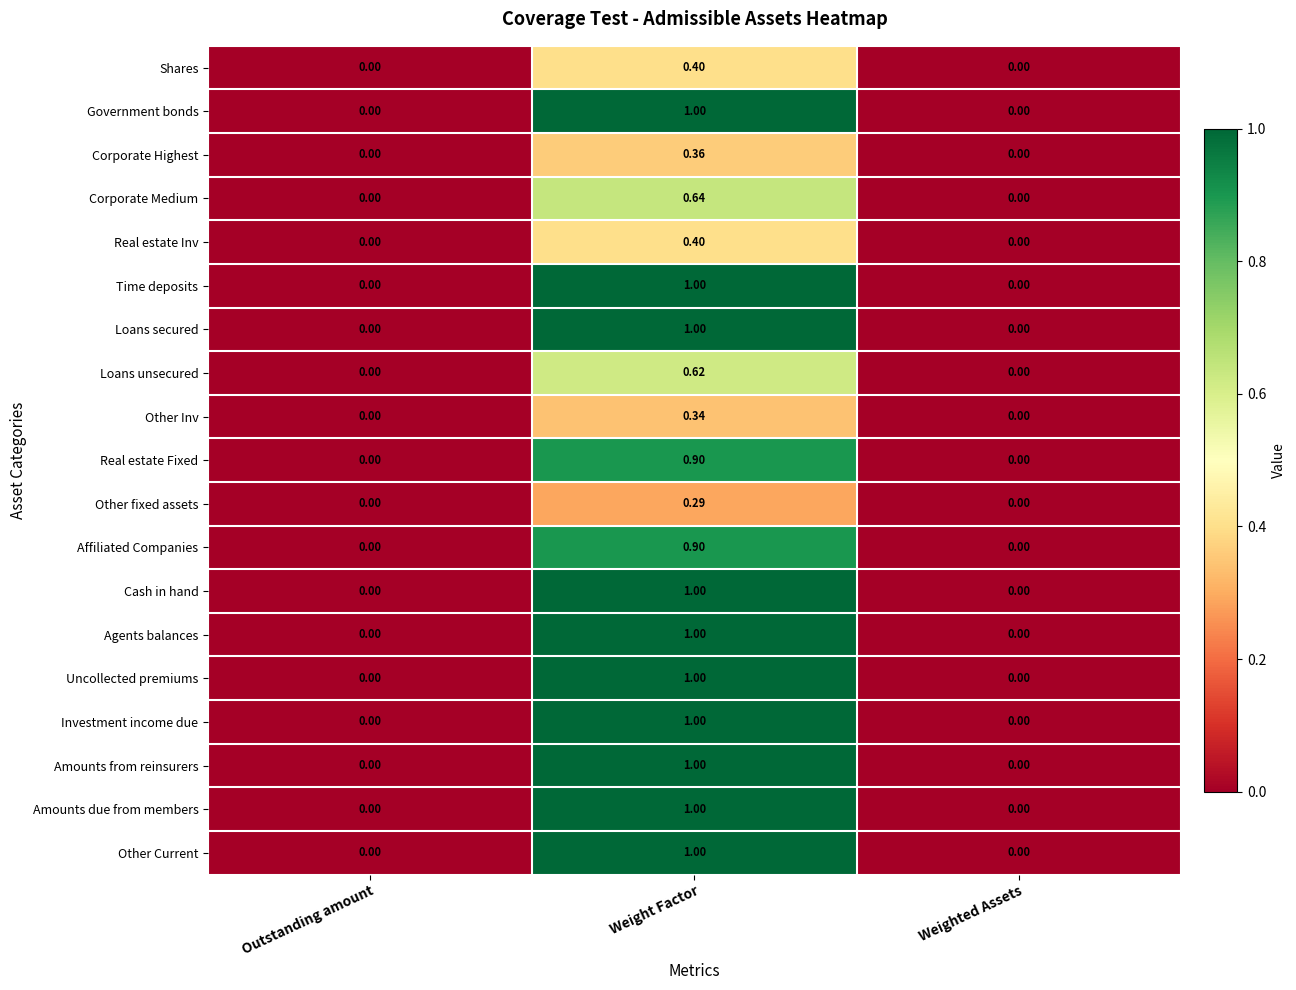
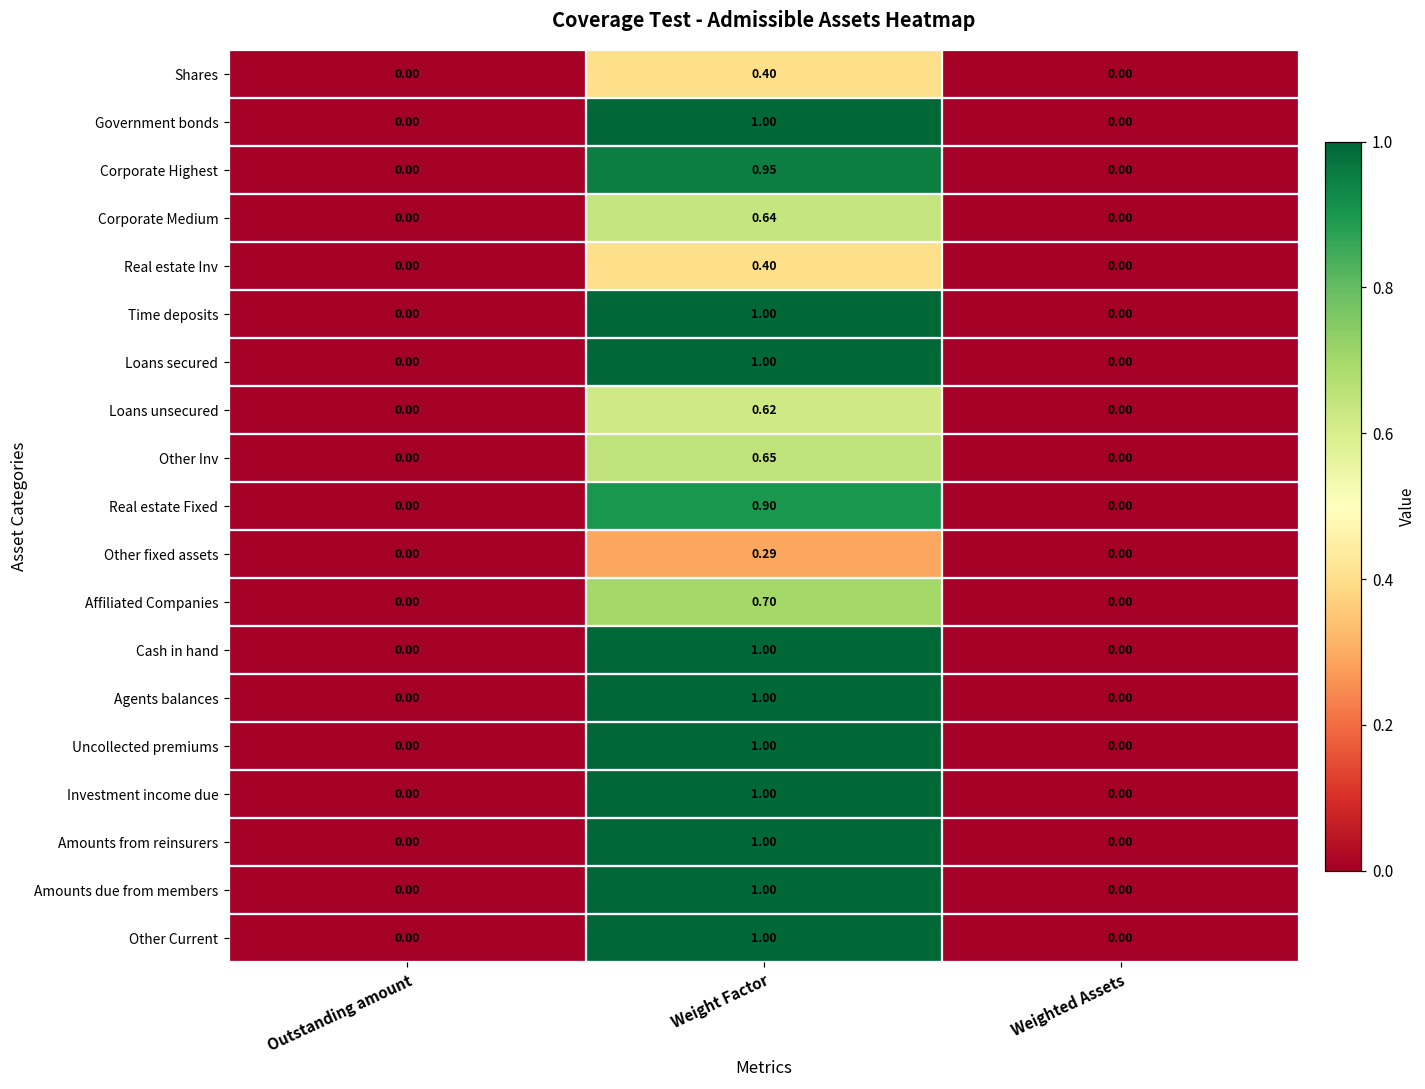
Corporate Highest, Weight Factor: 0.36 -> 0.95
Other Inv, Weight Factor: 0.34 -> 0.65
Affiliated Companies, Weight Factor: 0.90 -> 0.70
